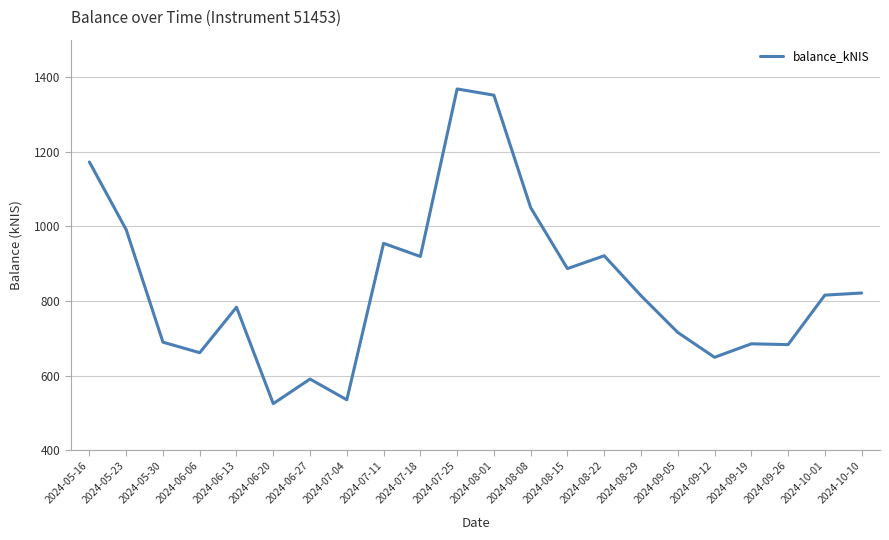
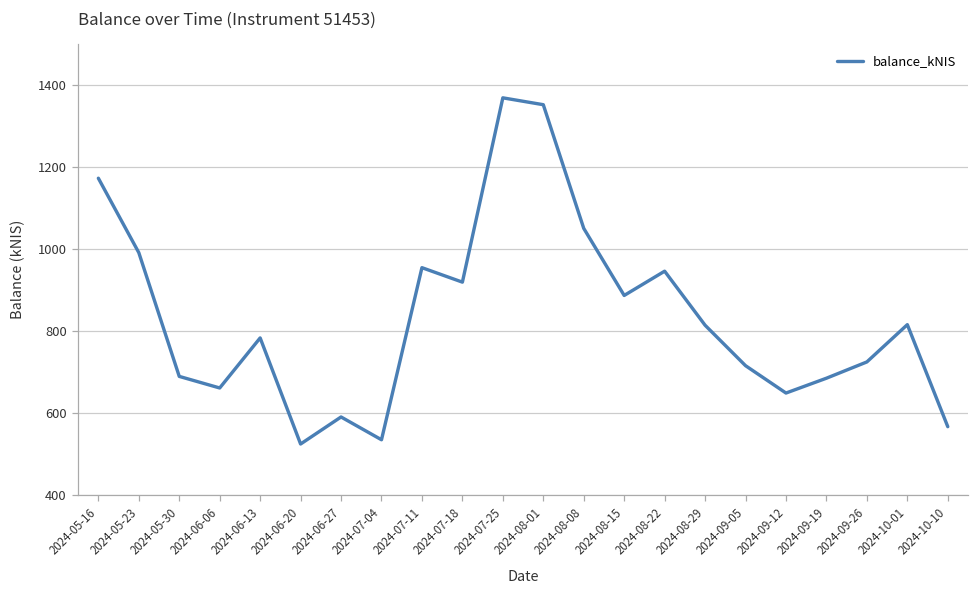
2024-08-22: 920 -> 950
2024-09-26: 680 -> 720
2024-10-10: 820 -> 570
